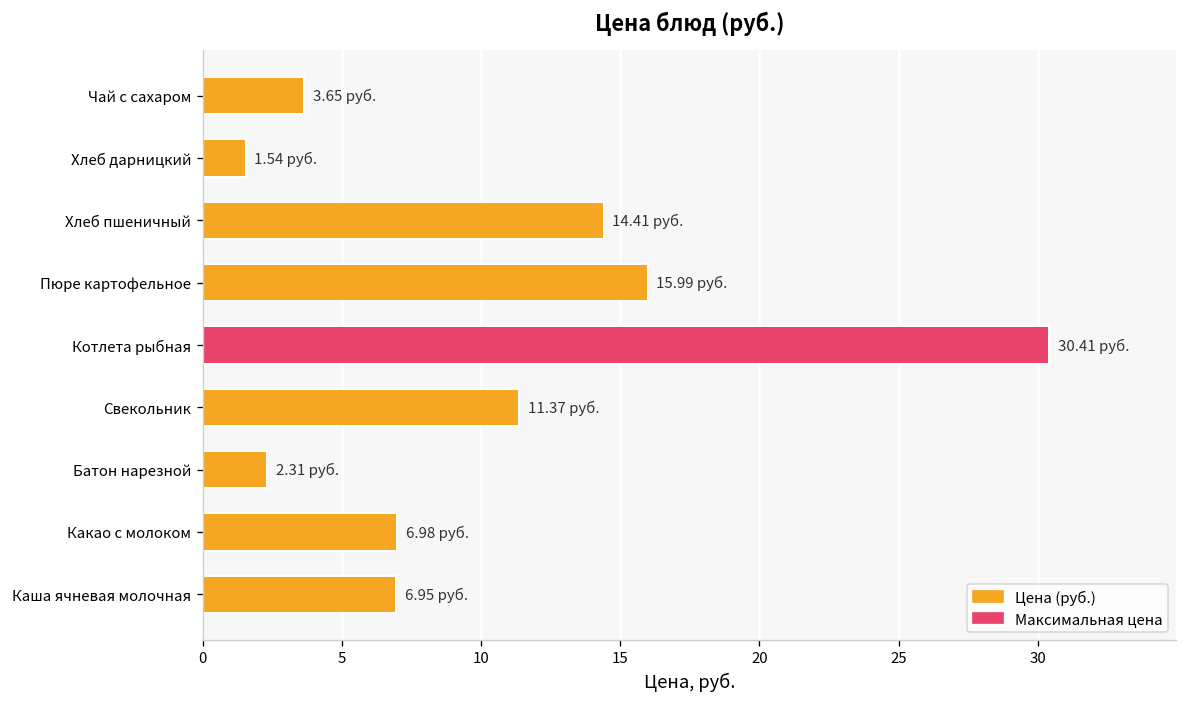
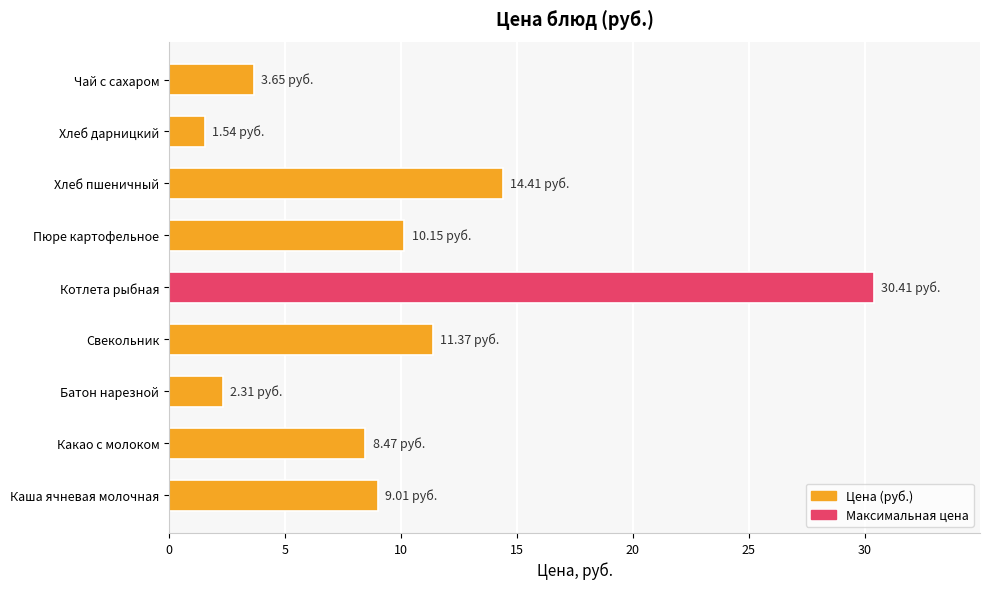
Пюре картофельное: 15.99 -> 10.15
Какао с молоком: 6.98 -> 8.47
Каша ячневая молочная: 6.95 -> 9.01
